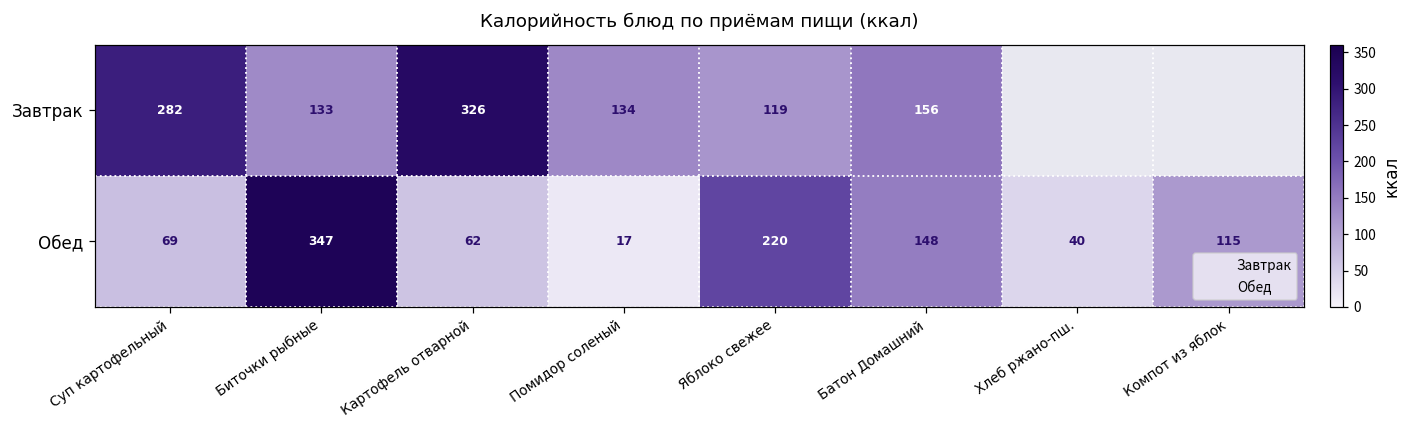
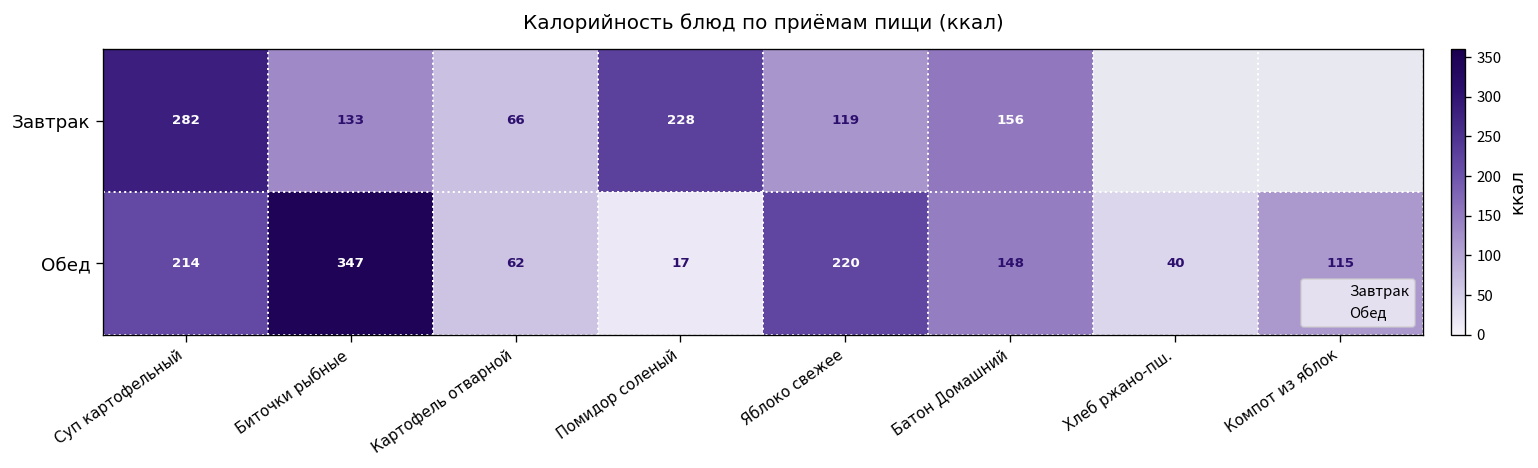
Завтрак, Картофель отварной: 326 -> 66
Завтрак, Помидор соленый: 134 -> 228
Обед, Суп картофельный: 69 -> 214
